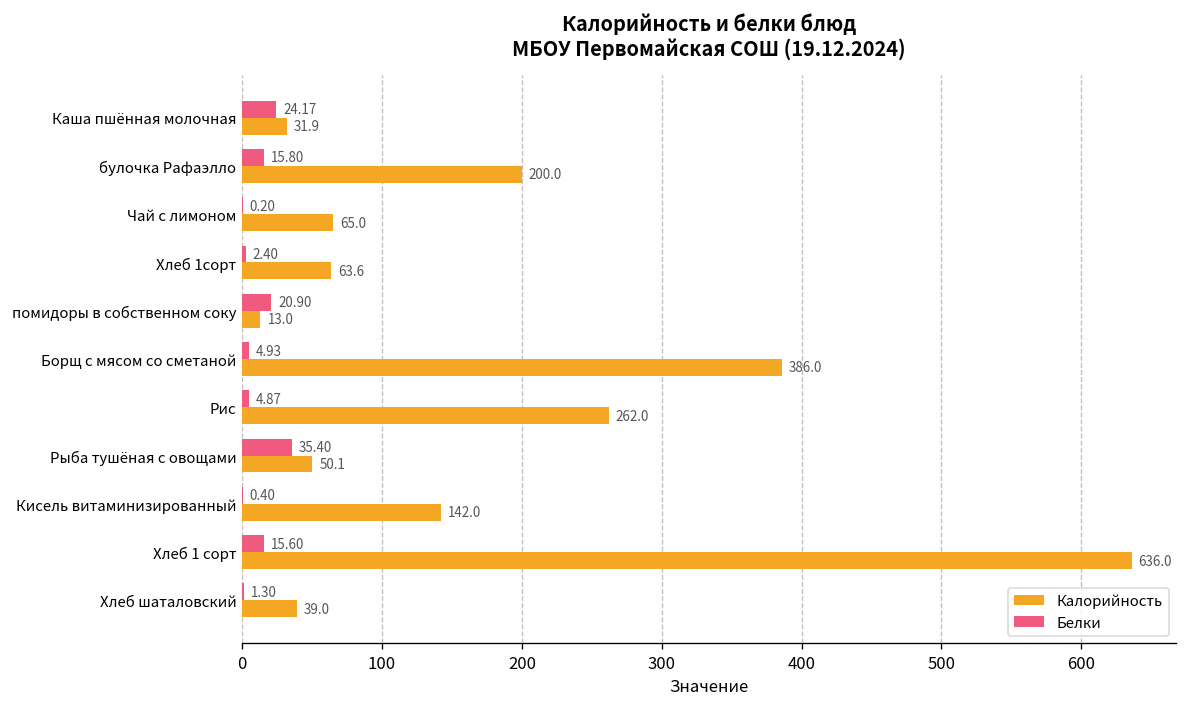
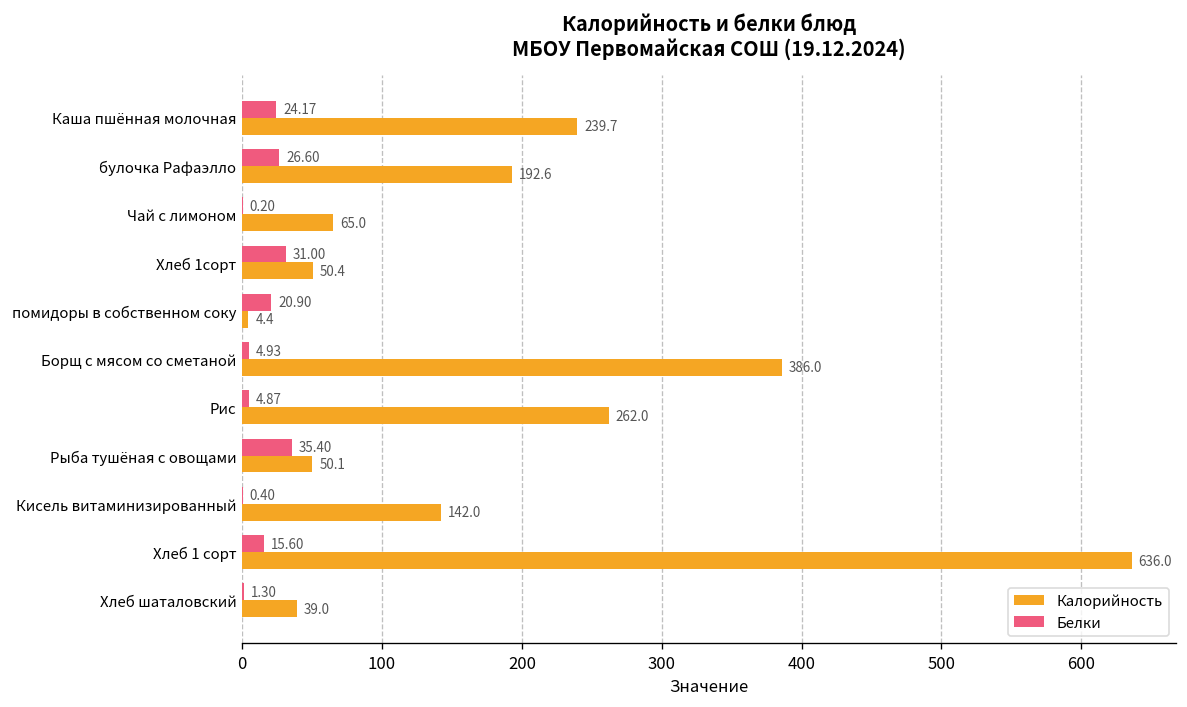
Калорийность, Каша пшённая молочная: 31.9 -> 239.7
Белки, булочка Рафаэлло: 15.80 -> 26.60
Калорийность, булочка Рафаэлло: 200.0 -> 192.6
Белки, Хлеб 1сорт: 2.40 -> 31.00
Калорийность, Хлеб 1сорт: 63.6 -> 50.4
Калорийность, помидоры в собственном соку: 13.0 -> 4.4
